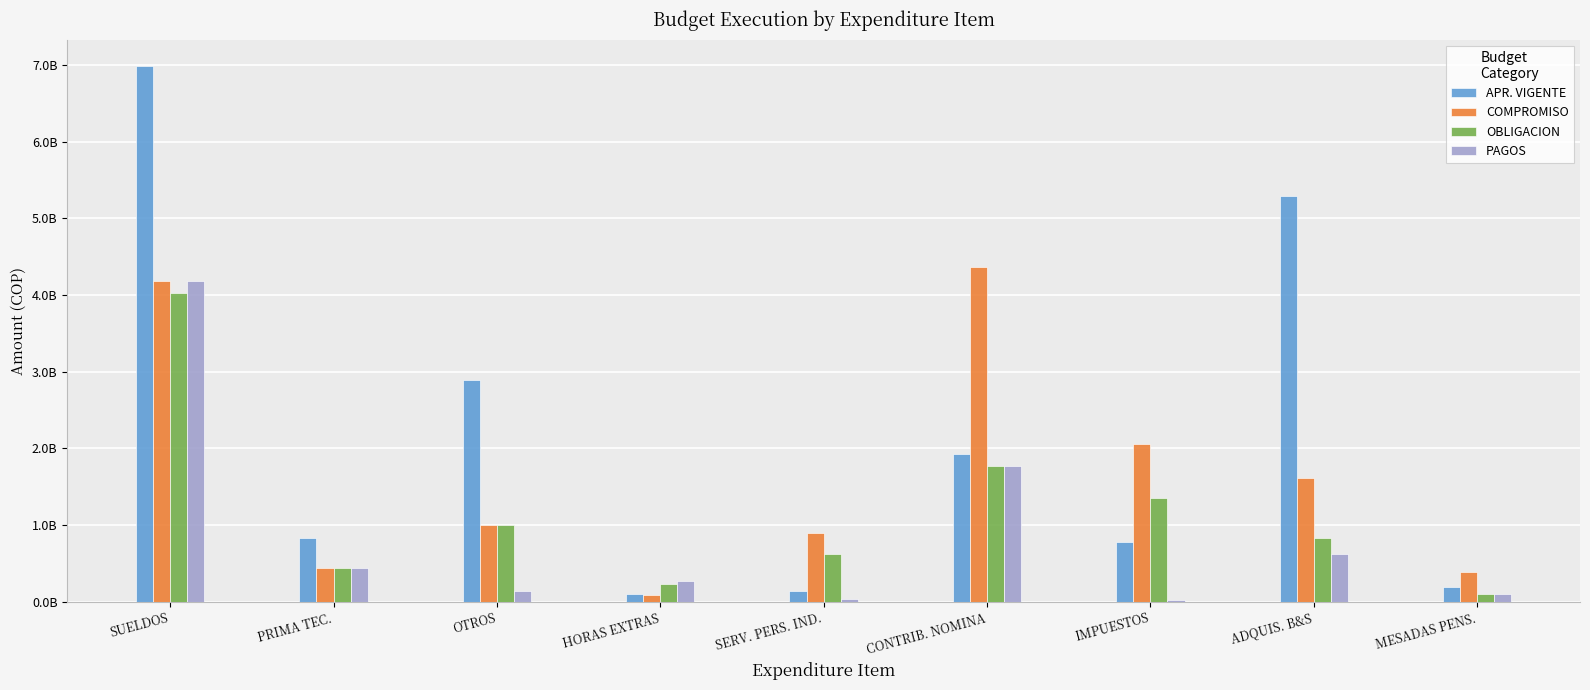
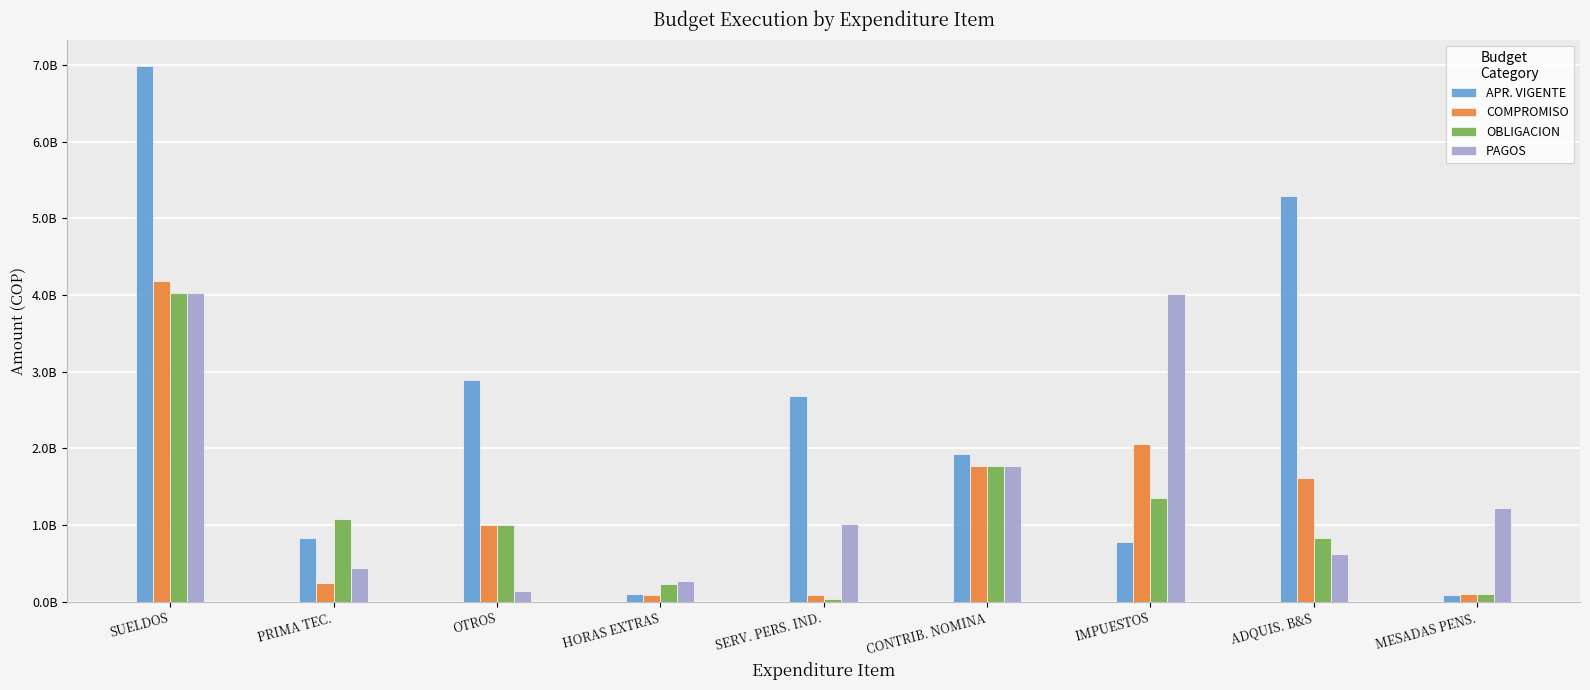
PAGOS, SUELDOS: 4200000000 -> 4000000000
COMPROMISO, PRIMA TEC.: 400000000 -> 200000000
OBLIGACION, PRIMA TEC.: 400000000 -> 1100000000
APR. VIGENTE, SERV. PERS. IND.: 100000000 -> 2700000000
COMPROMISO, SERV. PERS. IND.: 900000000 -> 100000000
OBLIGACION, SERV. PERS. IND.: 600000000 -> 0
PAGOS, SERV. PERS. IND.: 0 -> 1000000000
COMPROMISO, CONTRIB. NOMINA: 4400000000 -> 1800000000
PAGOS, IMPUESTOS: 0 -> 4000000000
APR. VIGENTE, MESADAS PENS.: 200000000 -> 100000000
COMPROMISO, MESADAS PENS.: 400000000 -> 100000000
PAGOS, MESADAS PENS.: 100000000 -> 1200000000
